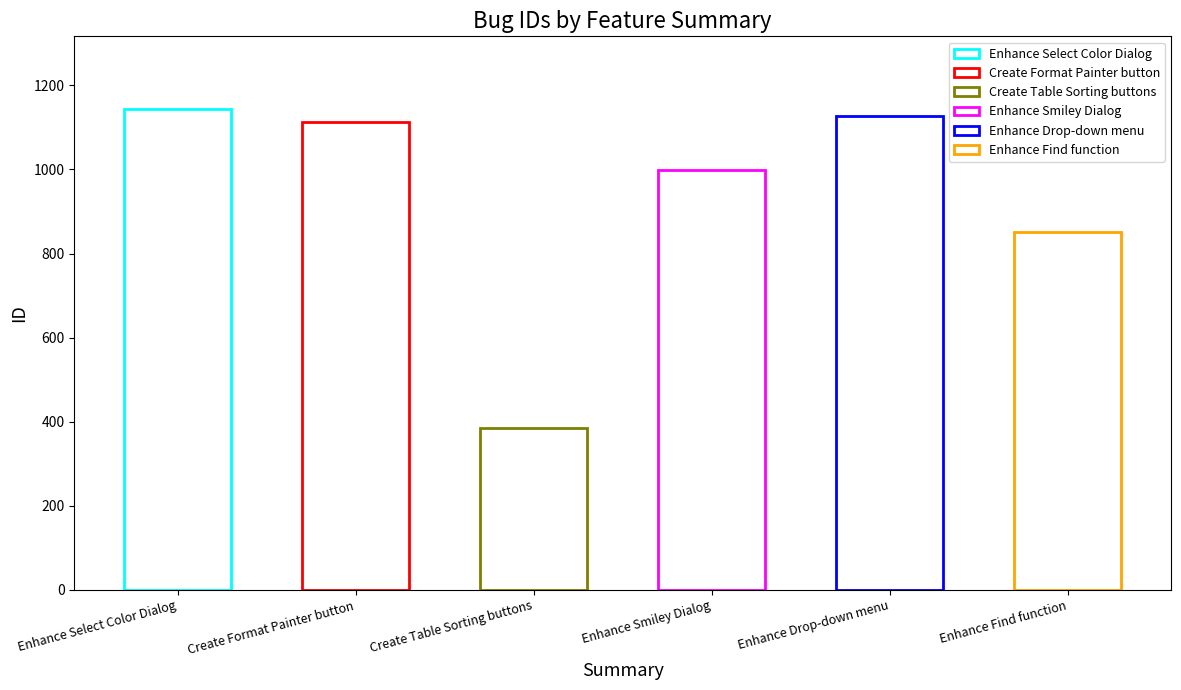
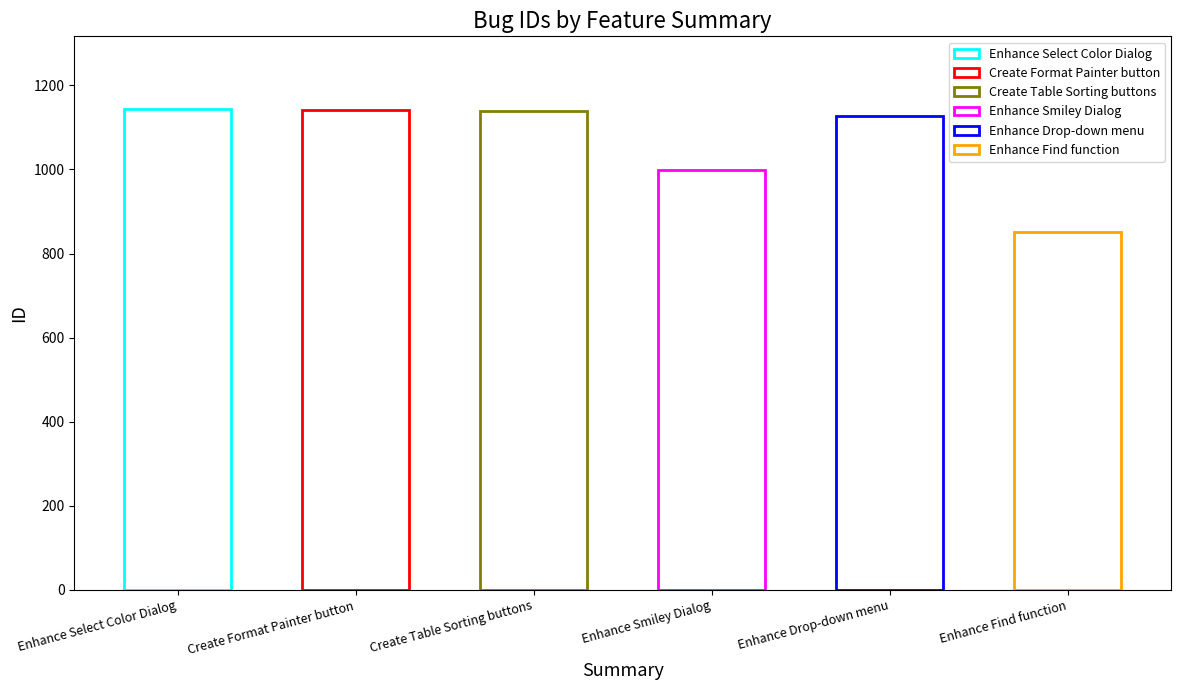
Create Format Painter button: 1110 -> 1140
Create Table Sorting buttons: 390 -> 1140
